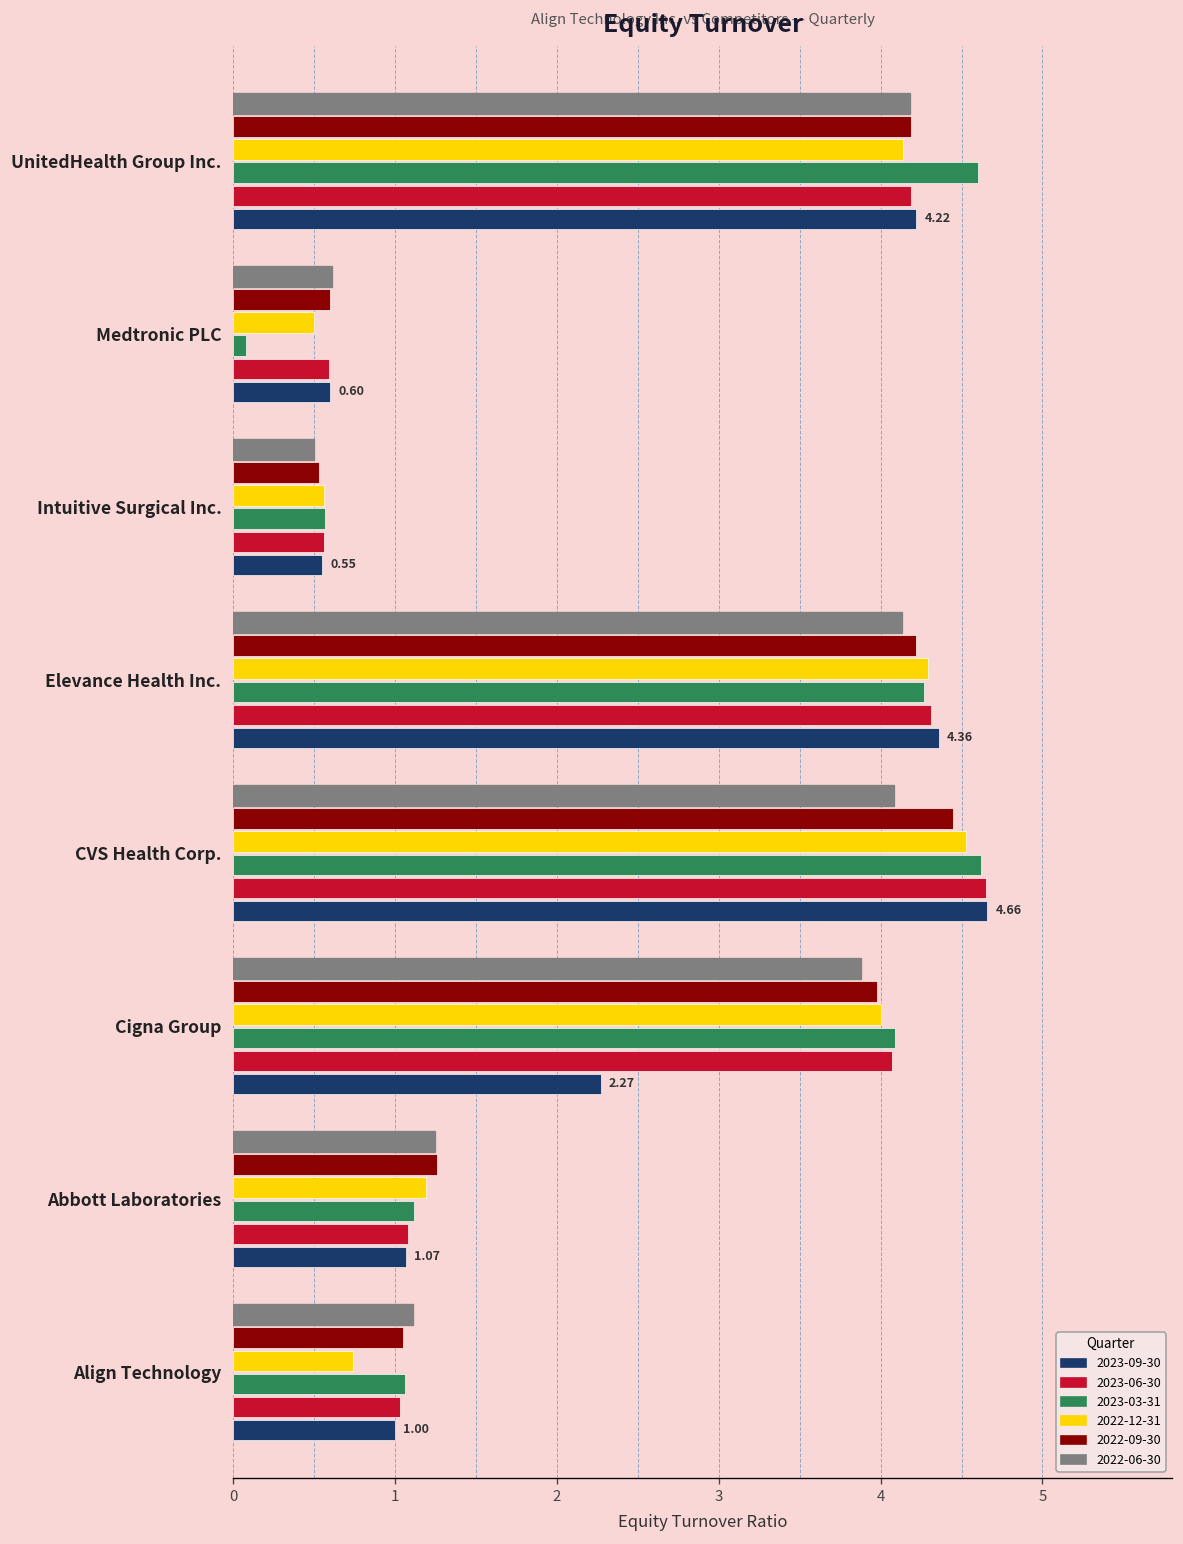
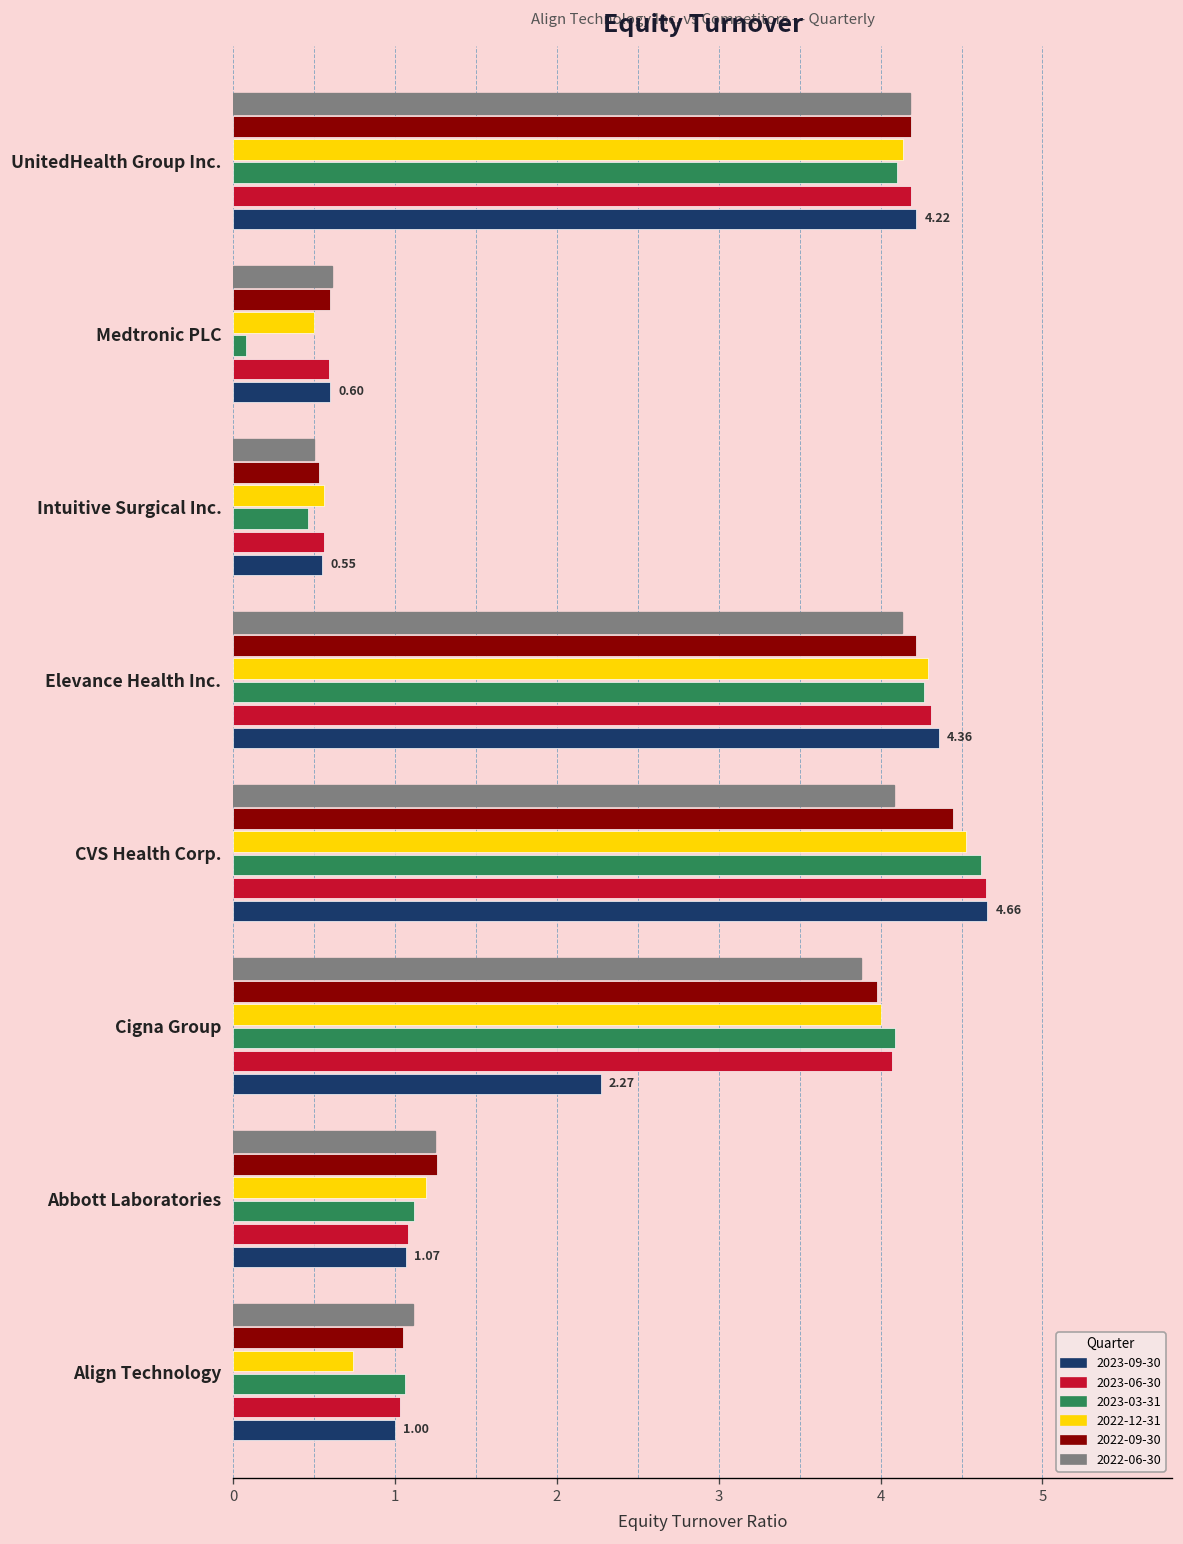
2023-03-31, UnitedHealth Group Inc.: 4.6 -> 4.1
2023-03-31, Intuitive Surgical Inc.: 0.57 -> 0.46
